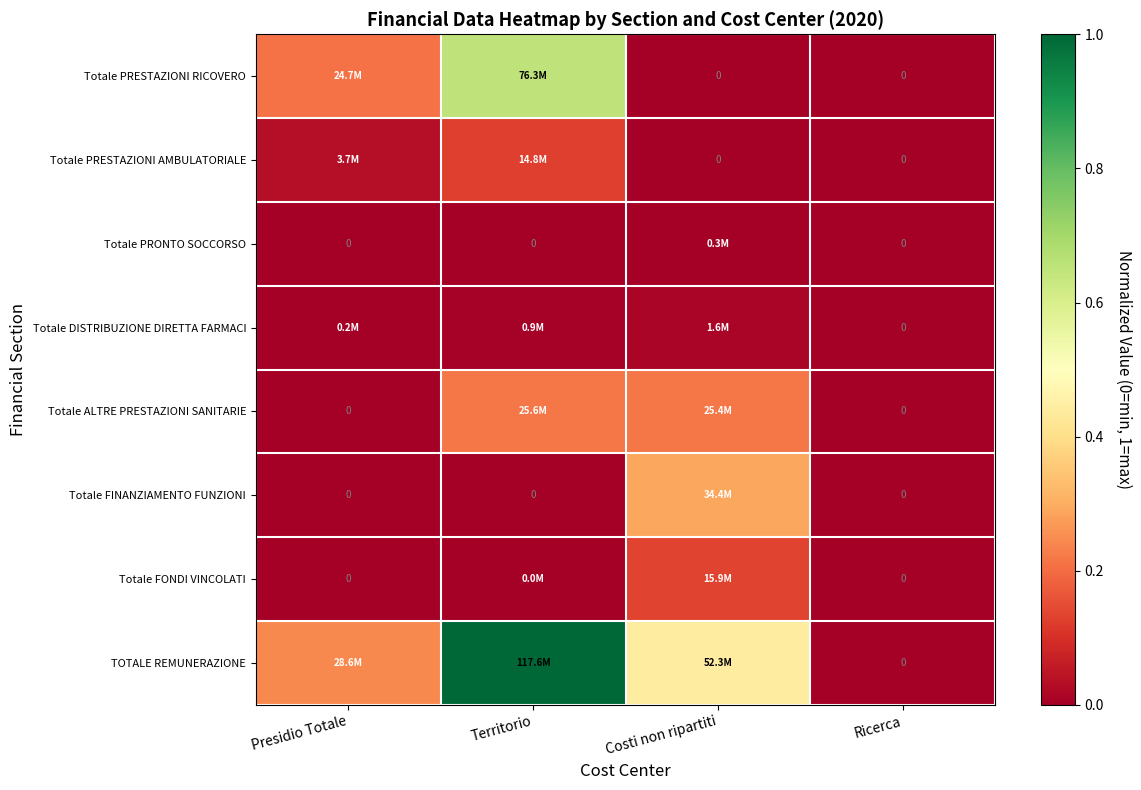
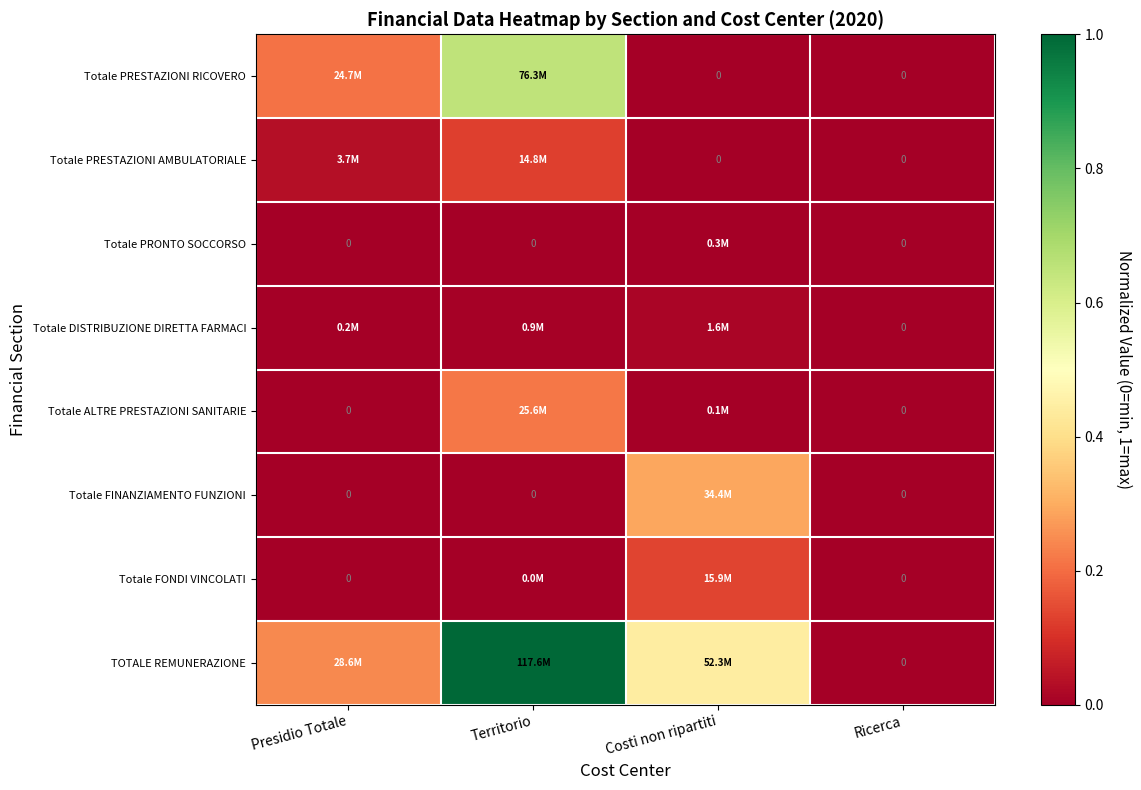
Totale ALTRE PRESTAZIONI SANITARIE, Costi non ripartiti: 25.4M -> 0.1M
